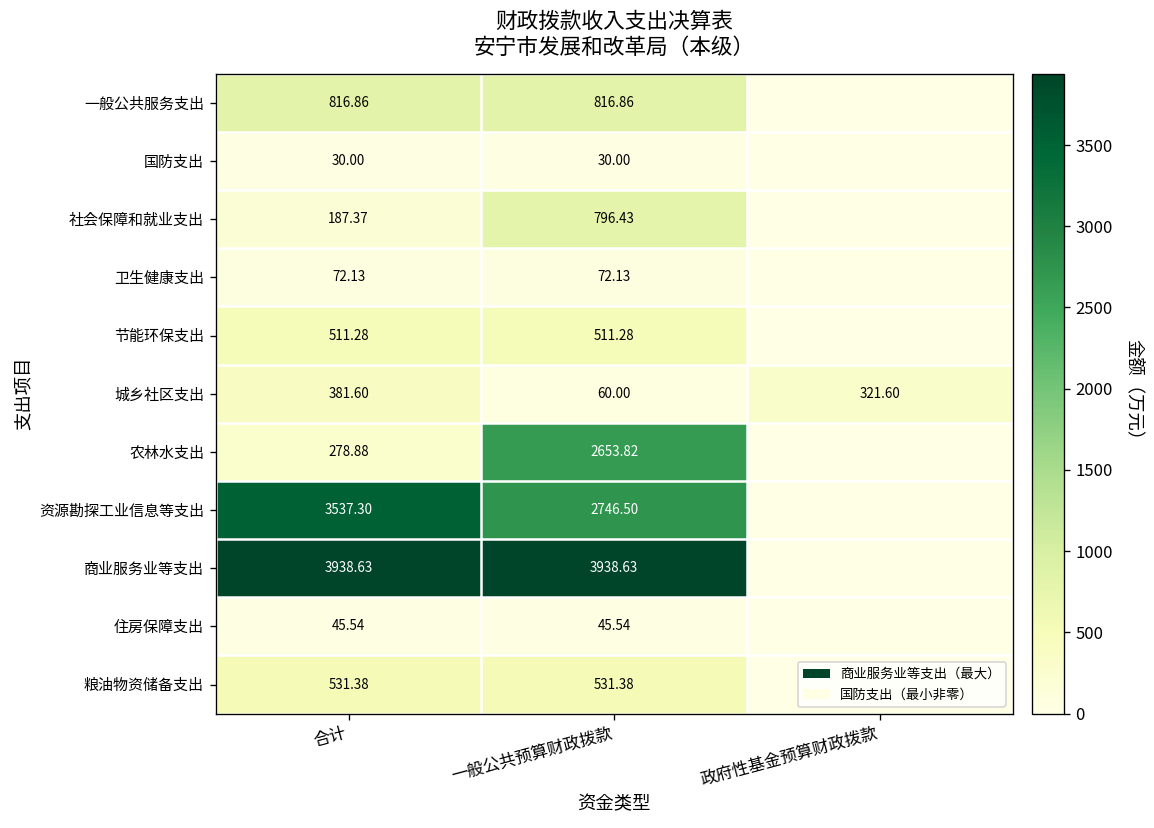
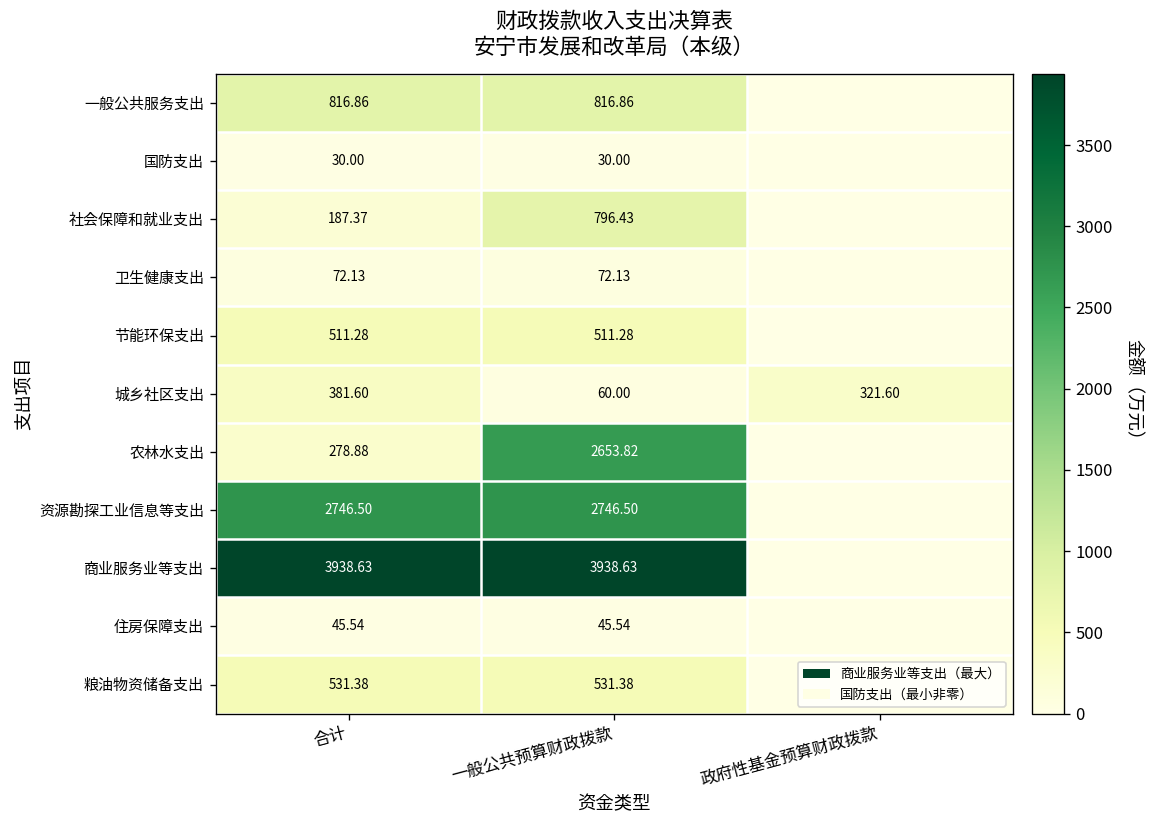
资源勘探工业信息等支出, 合计: 3537.30 -> 2746.50
